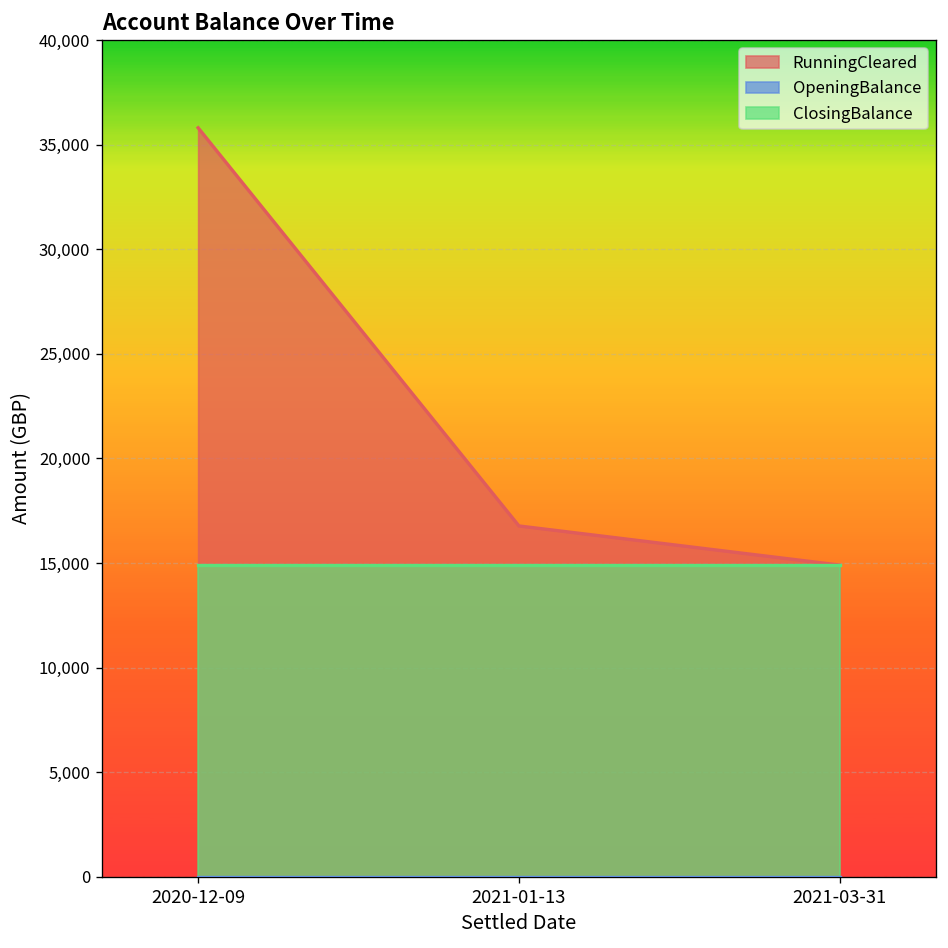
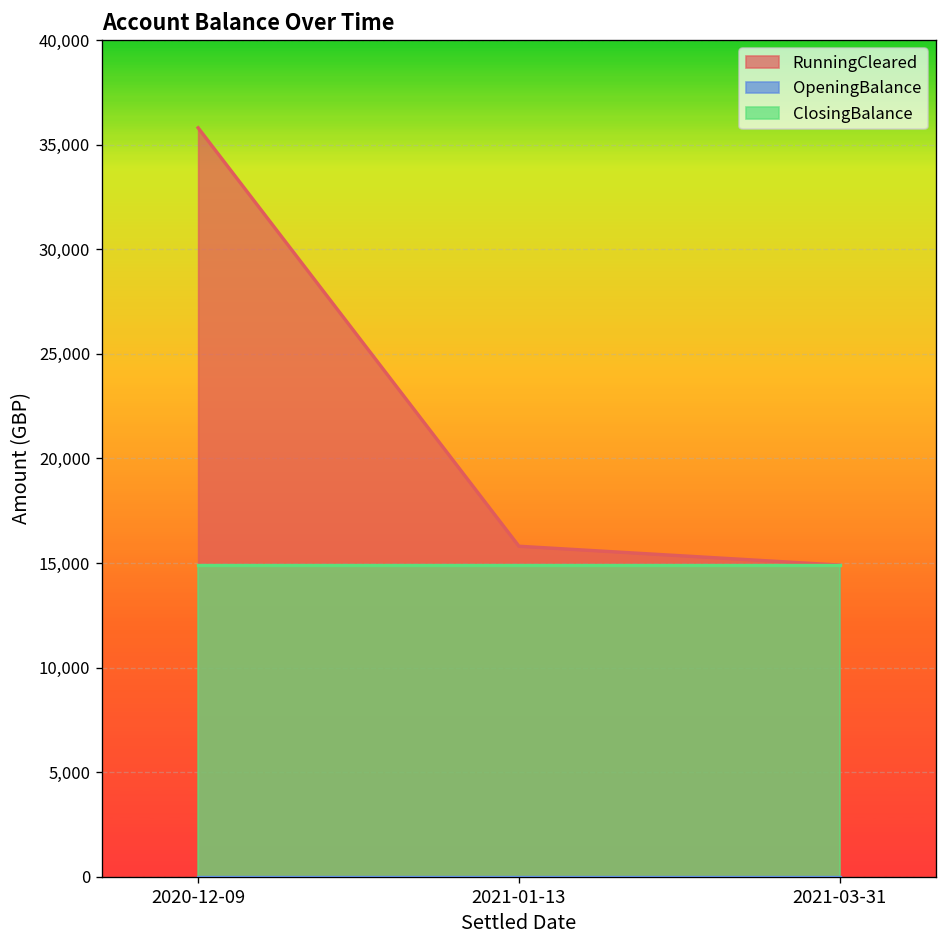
RunningCleared, 2021-01-13: 16,800 -> 15,800
